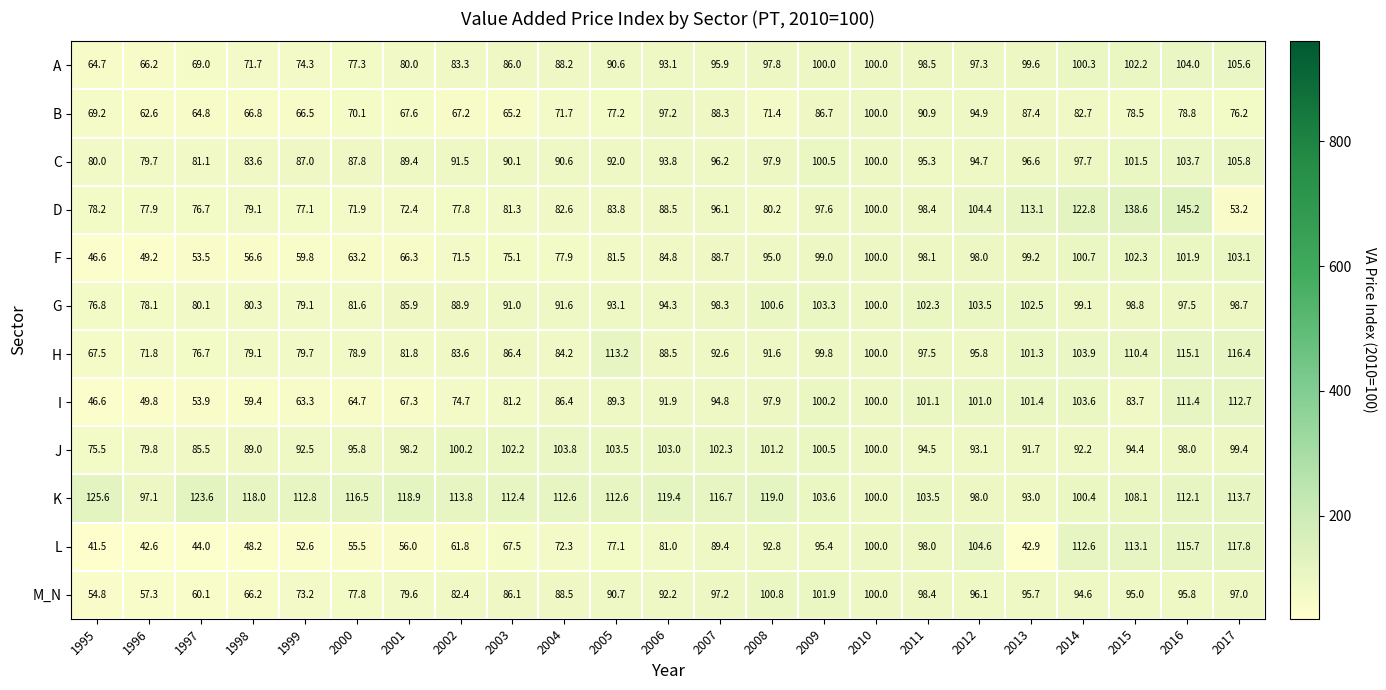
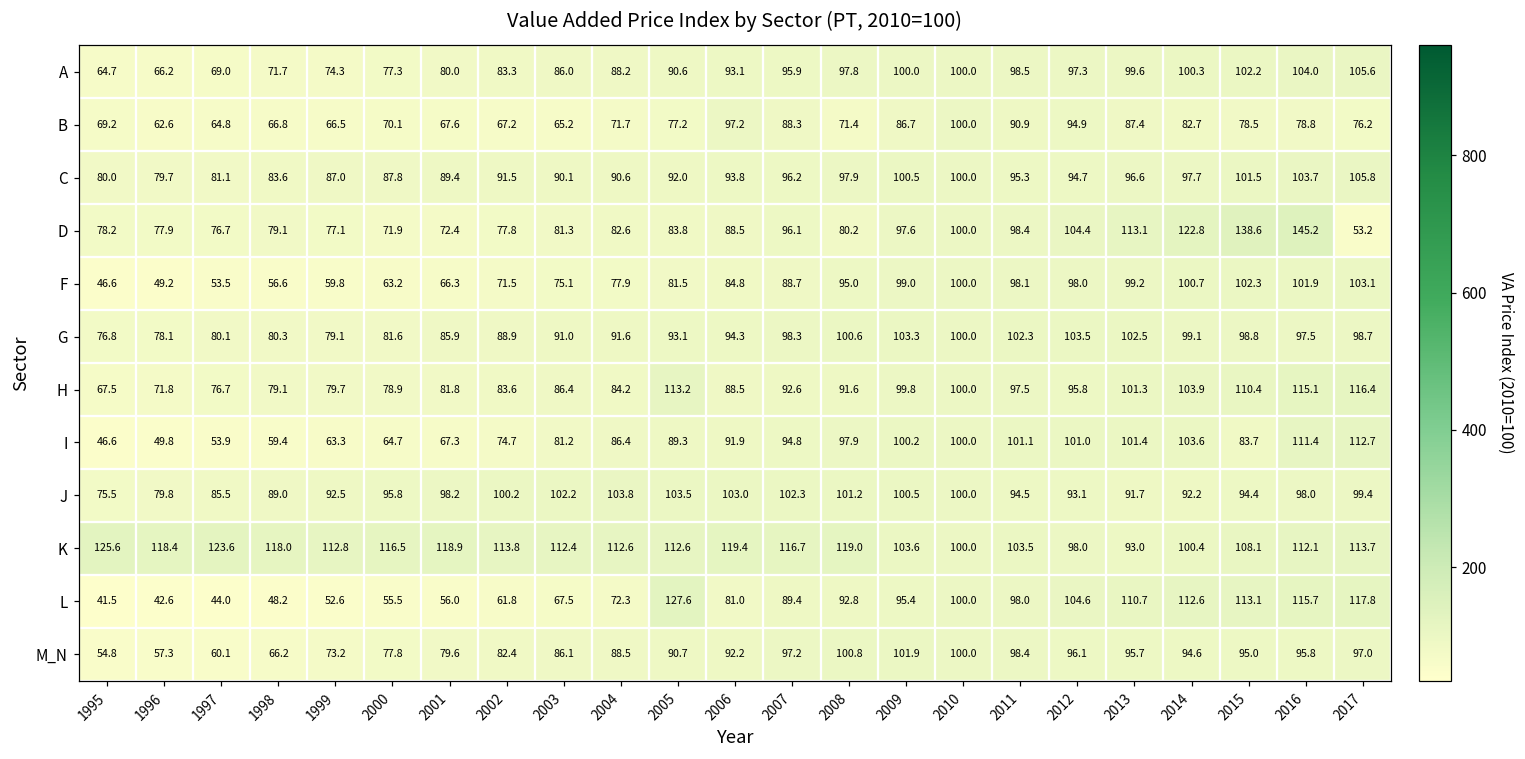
K, 1996: 97.1 -> 118.4
L, 2005: 77.1 -> 127.6
L, 2013: 42.9 -> 110.7
